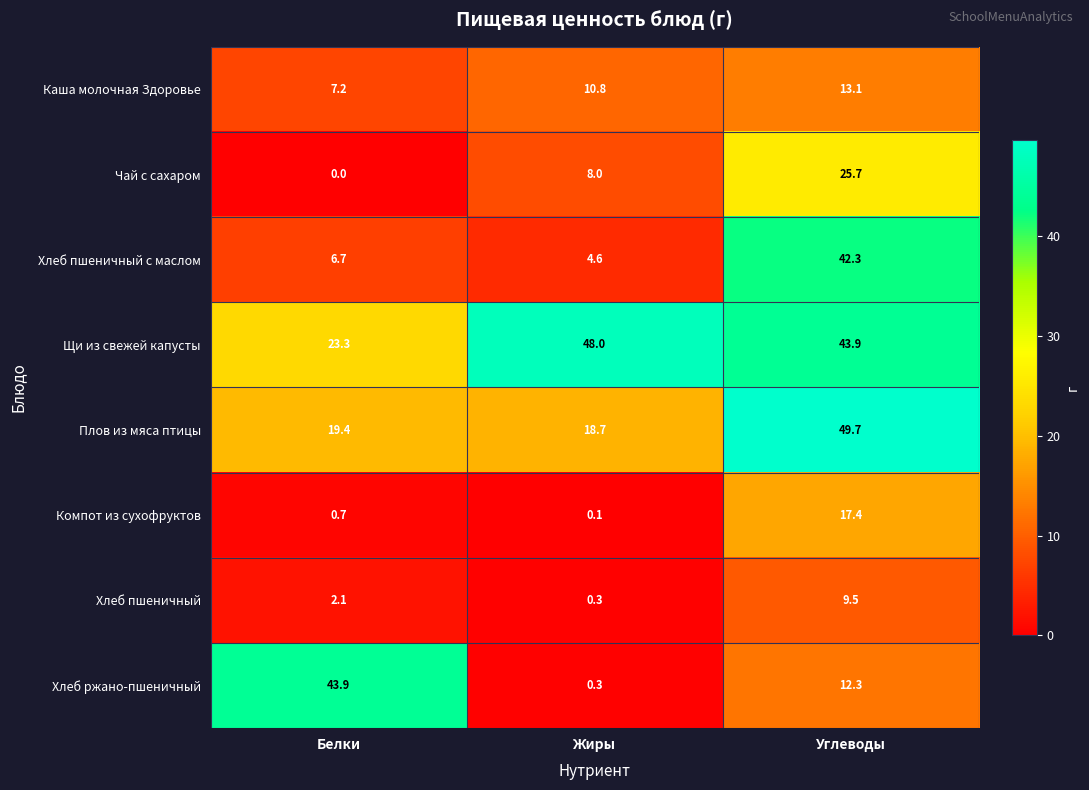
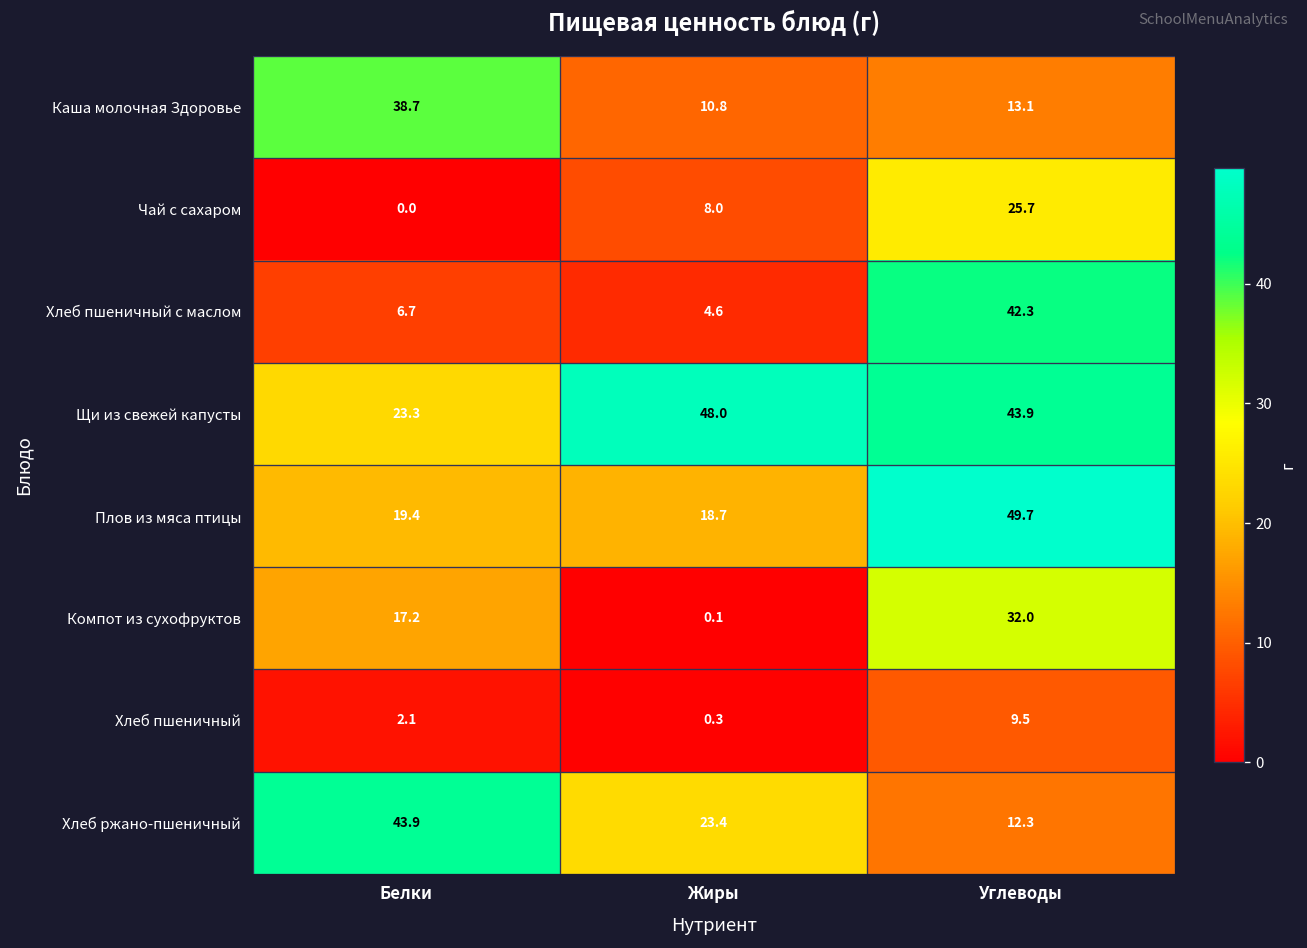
Каша молочная Здоровье, Белки: 7.2 -> 38.7
Компот из сухофруктов, Белки: 0.7 -> 17.2
Компот из сухофруктов, Углеводы: 17.4 -> 32.0
Хлеб ржано-пшеничный, Жиры: 0.3 -> 23.4
